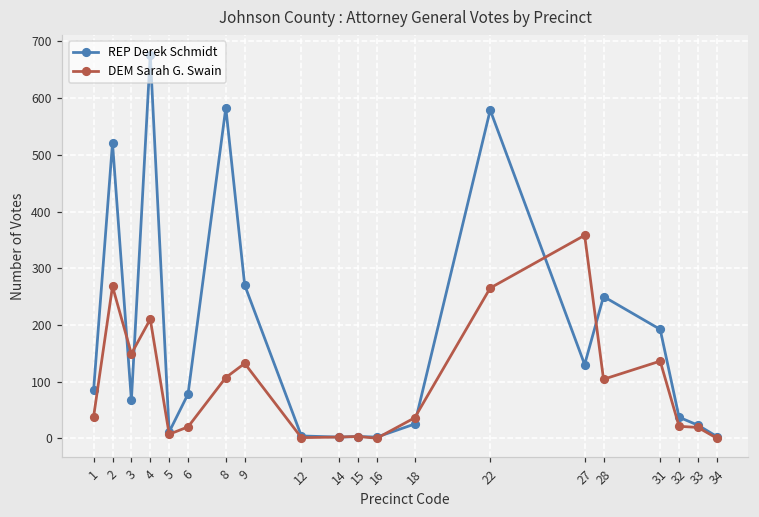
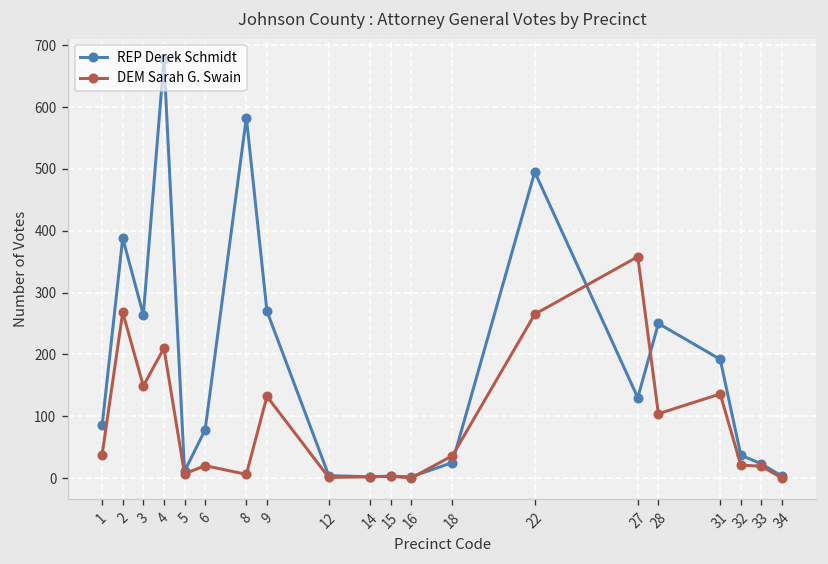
REP Derek Schmidt, 2: 520 -> 390
REP Derek Schmidt, 3: 70 -> 260
DEM Sarah G. Swain, 8: 110 -> 10
REP Derek Schmidt, 22: 580 -> 500
